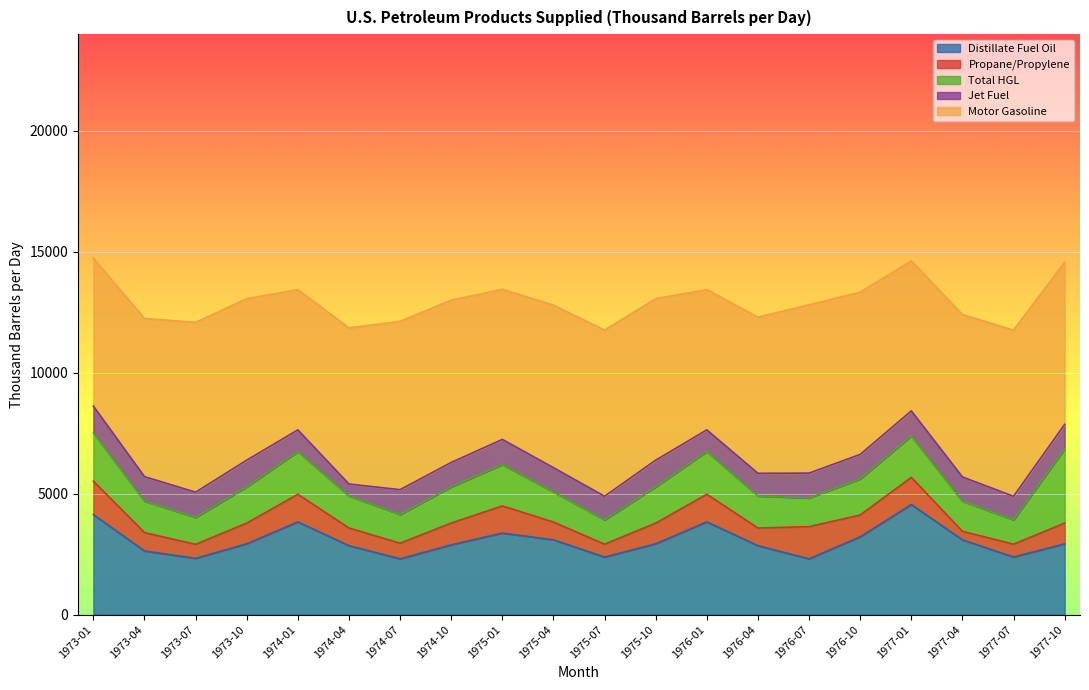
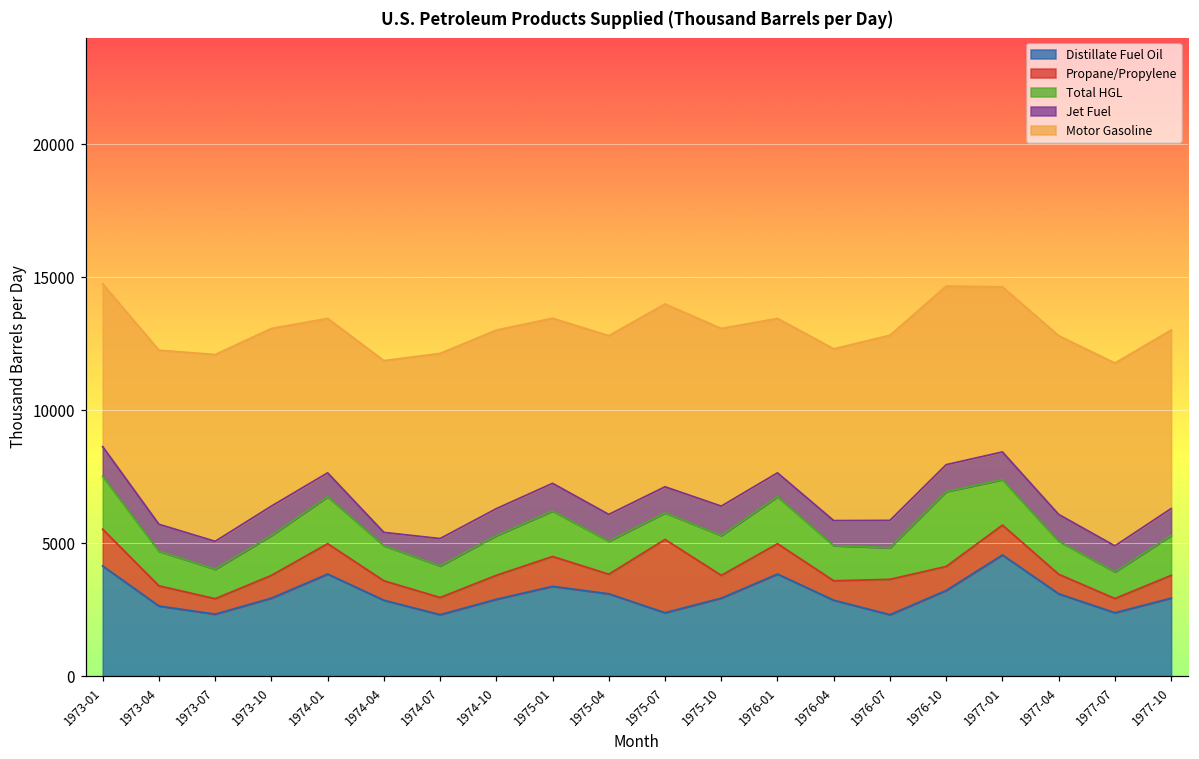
Propane/Propylene, 1975-07: 500 -> 2800
Total HGL, 1976-10: 1500 -> 2800
Propane/Propylene, 1977-04: 400 -> 700
Total HGL, 1977-10: 3100 -> 1500
